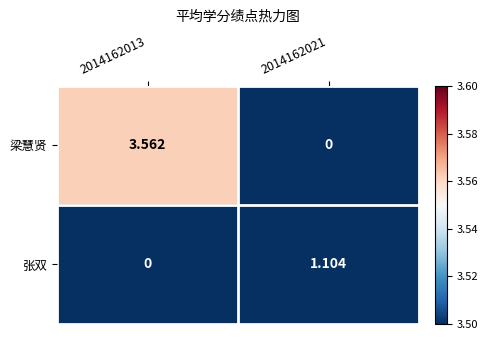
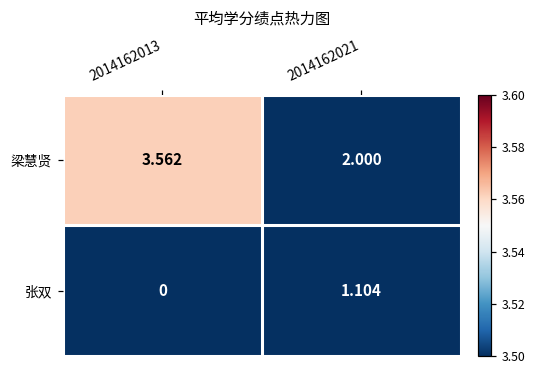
梁慧贤, 2014162021: 0 -> 2.000
